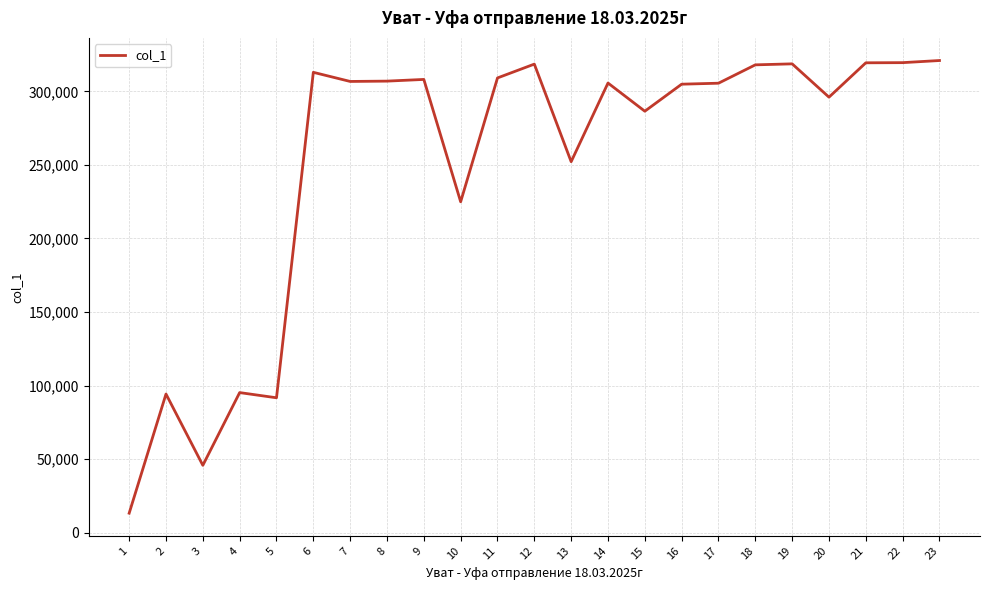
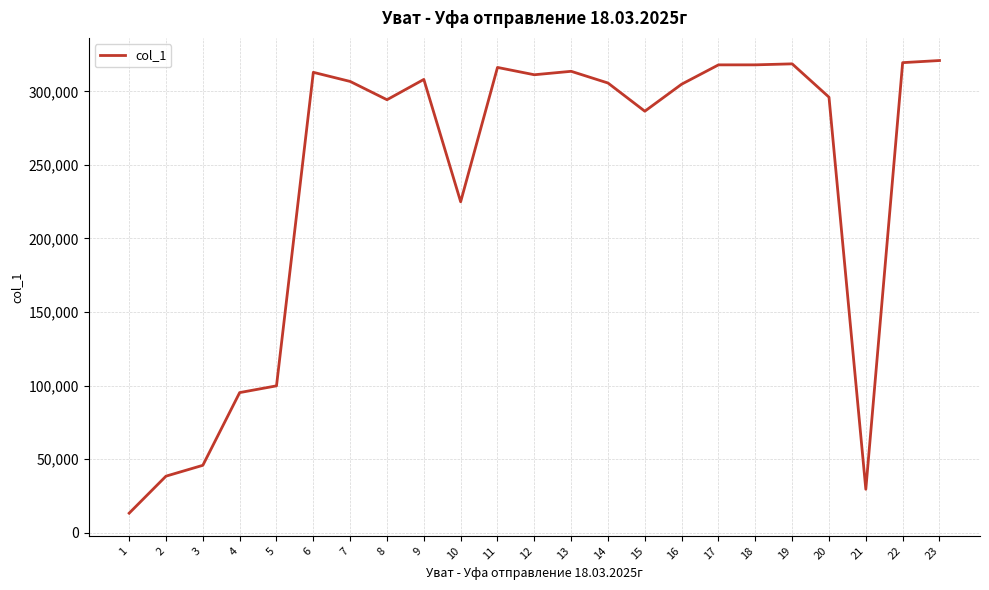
2: 94,000 -> 38,000
5: 92,000 -> 100,000
8: 307,000 -> 294,000
11: 309,000 -> 316,000
12: 319,000 -> 311,000
13: 252,000 -> 314,000
17: 306,000 -> 318,000
21: 319,000 -> 30,000
